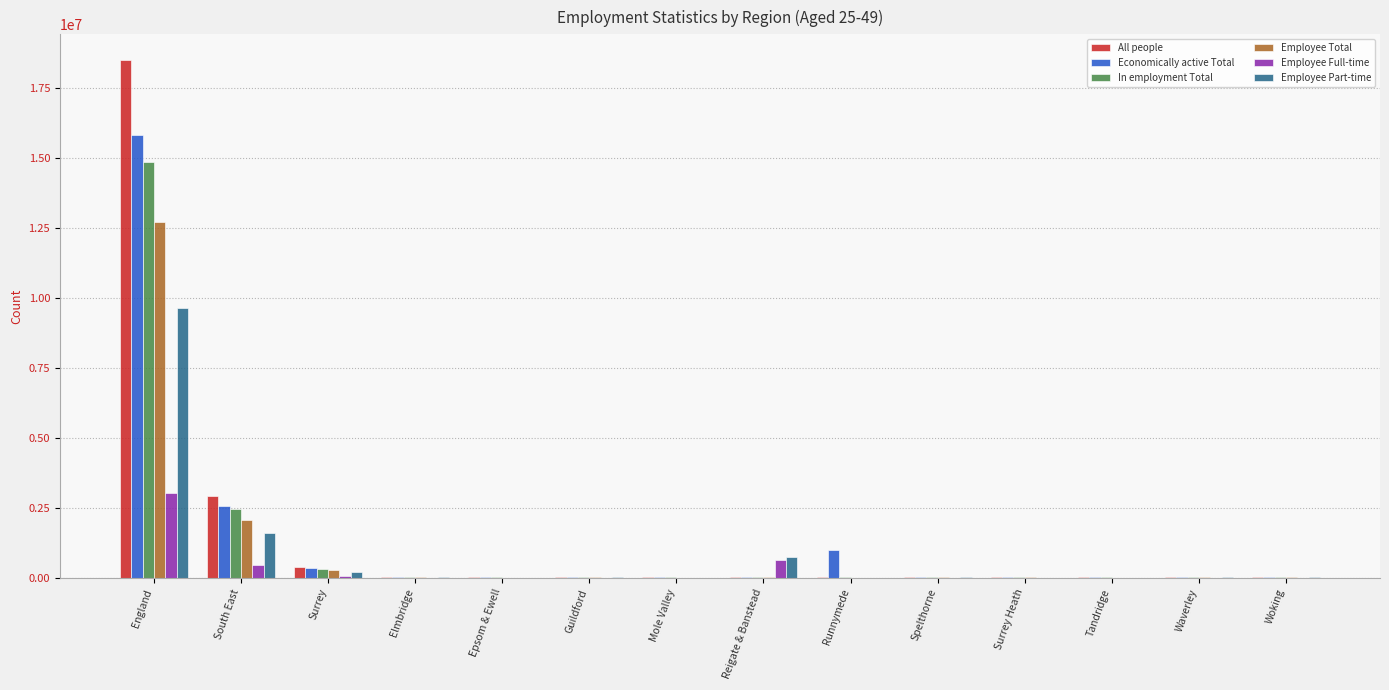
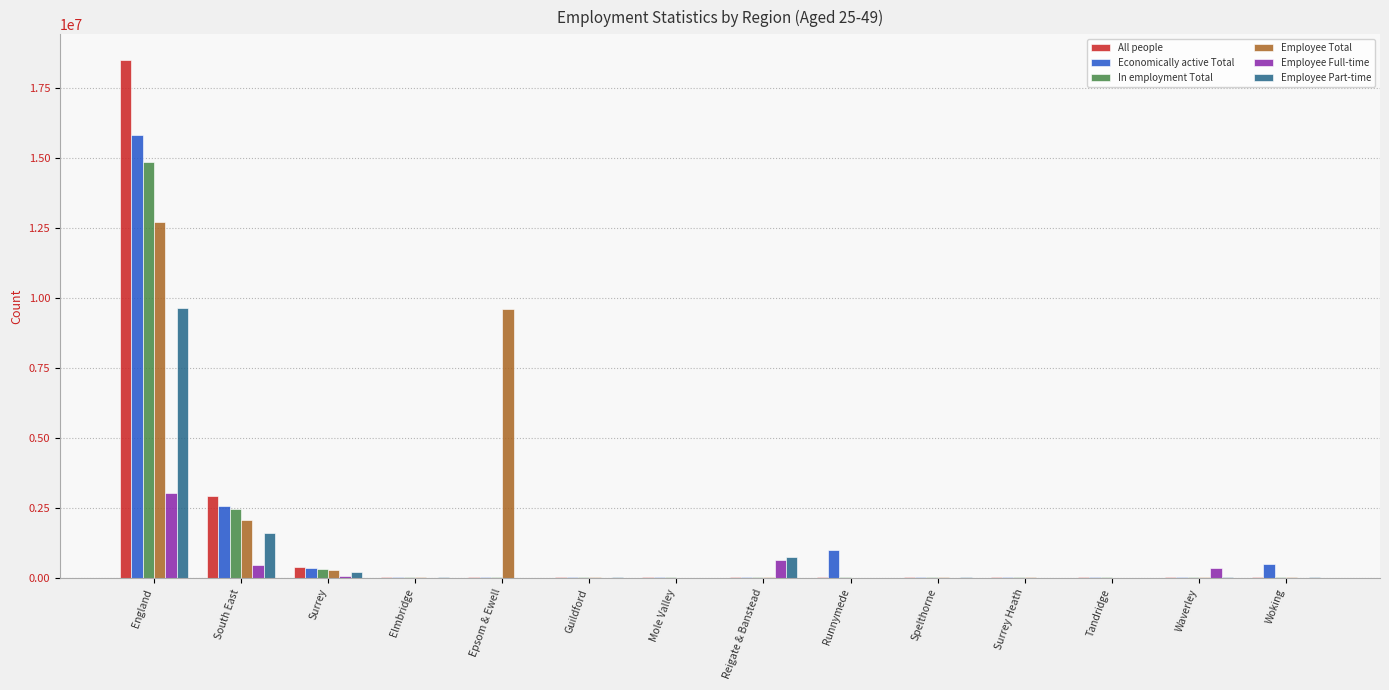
Employee Total, Epsom & Ewell: 0 -> 9600000
Employee Full-time, Waverley: 0 -> 400000
Economically active Total, Woking: 0 -> 500000
